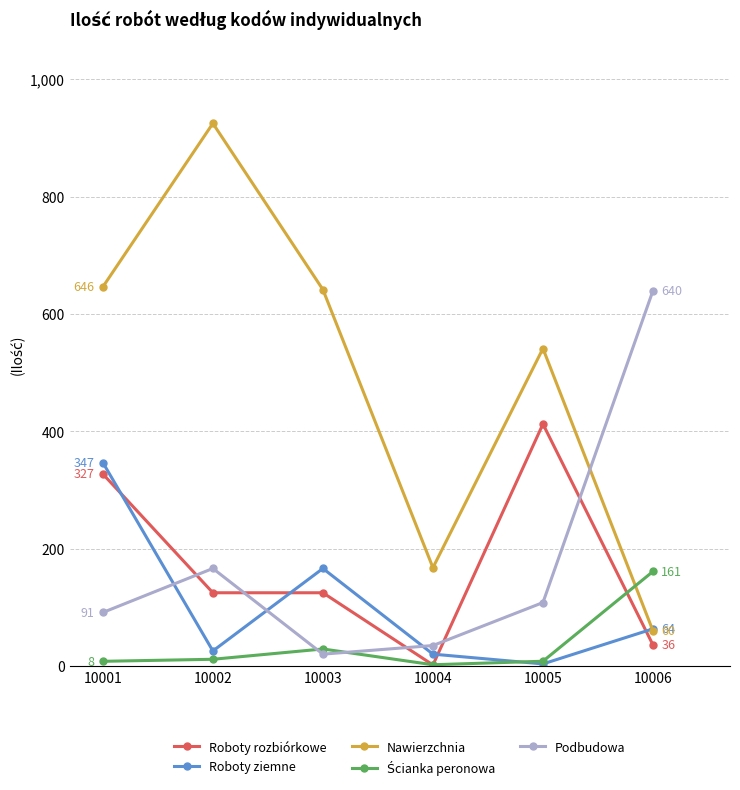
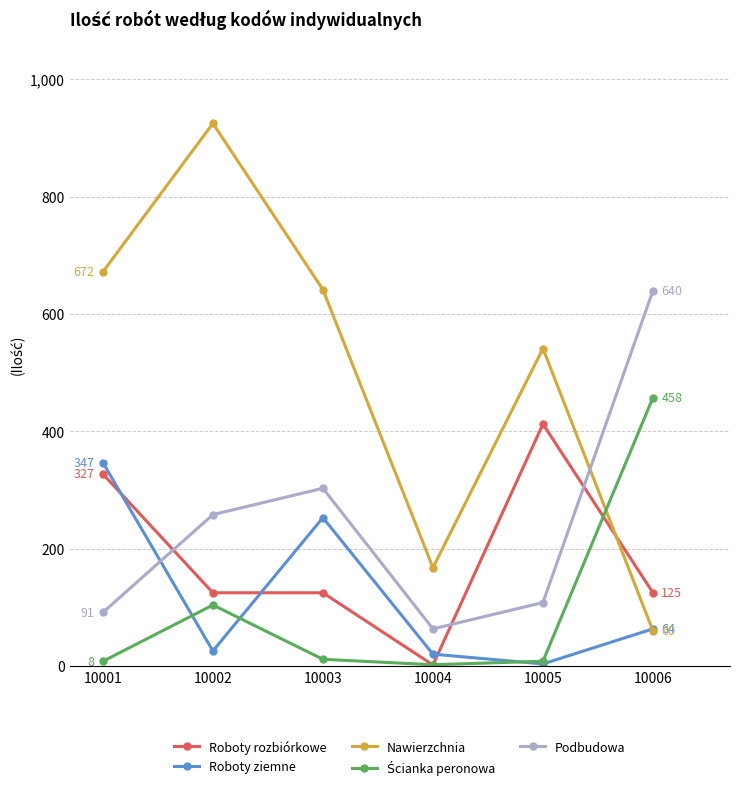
Nawierzchnia, 10001: 646 -> 672
Ścianka peronowa, 10002: 10 -> 100
Podbudowa, 10002: 170 -> 260
Roboty ziemne, 10003: 170 -> 250
Ścianka peronowa, 10003: 30 -> 10
Podbudowa, 10003: 20 -> 300
Podbudowa, 10004: 40 -> 60
Roboty rozbiórkowe, 10006: 36 -> 125
Ścianka peronowa, 10006: 161 -> 458
